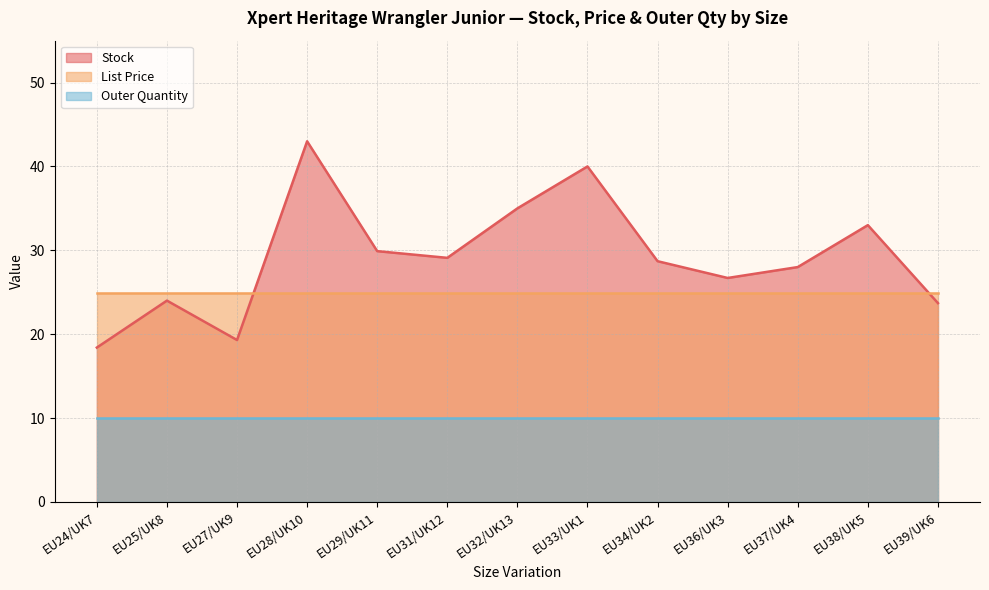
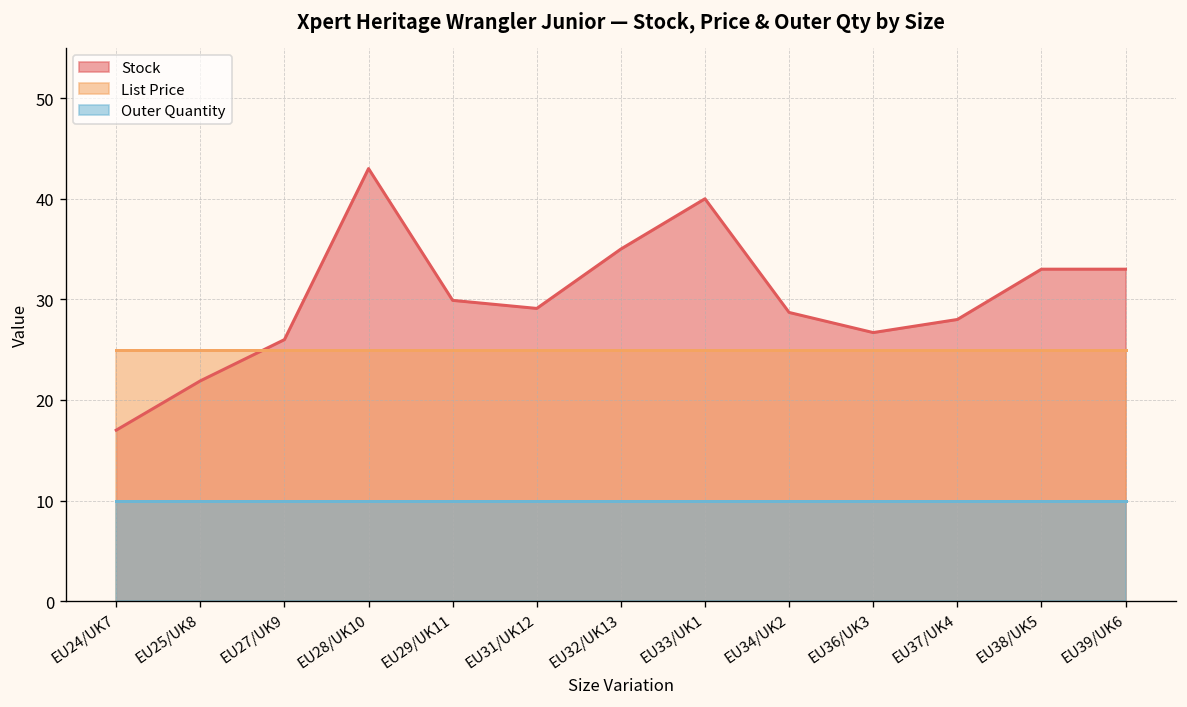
Stock, EU24/UK7: 18 -> 17
Stock, EU25/UK8: 24 -> 22
Stock, EU27/UK9: 19 -> 26
Stock, EU39/UK6: 24 -> 33
